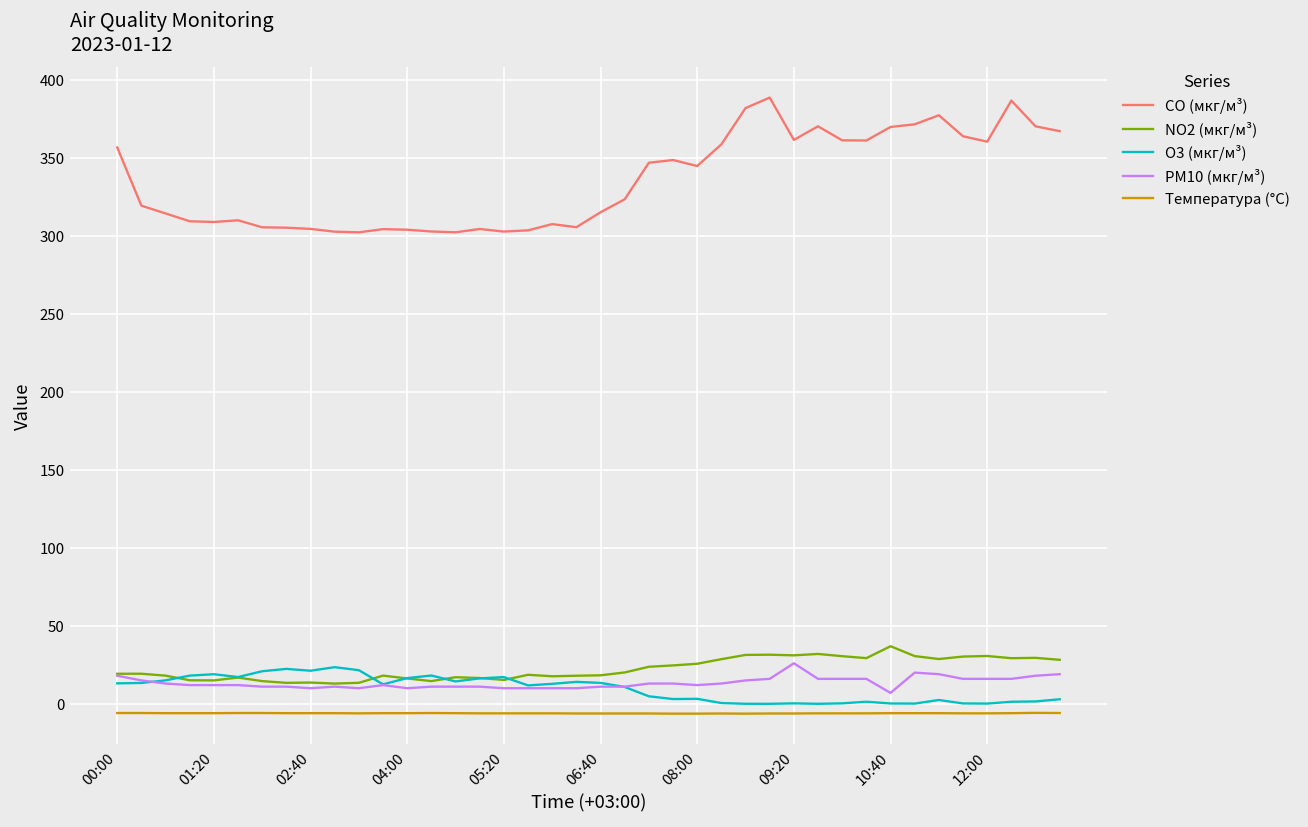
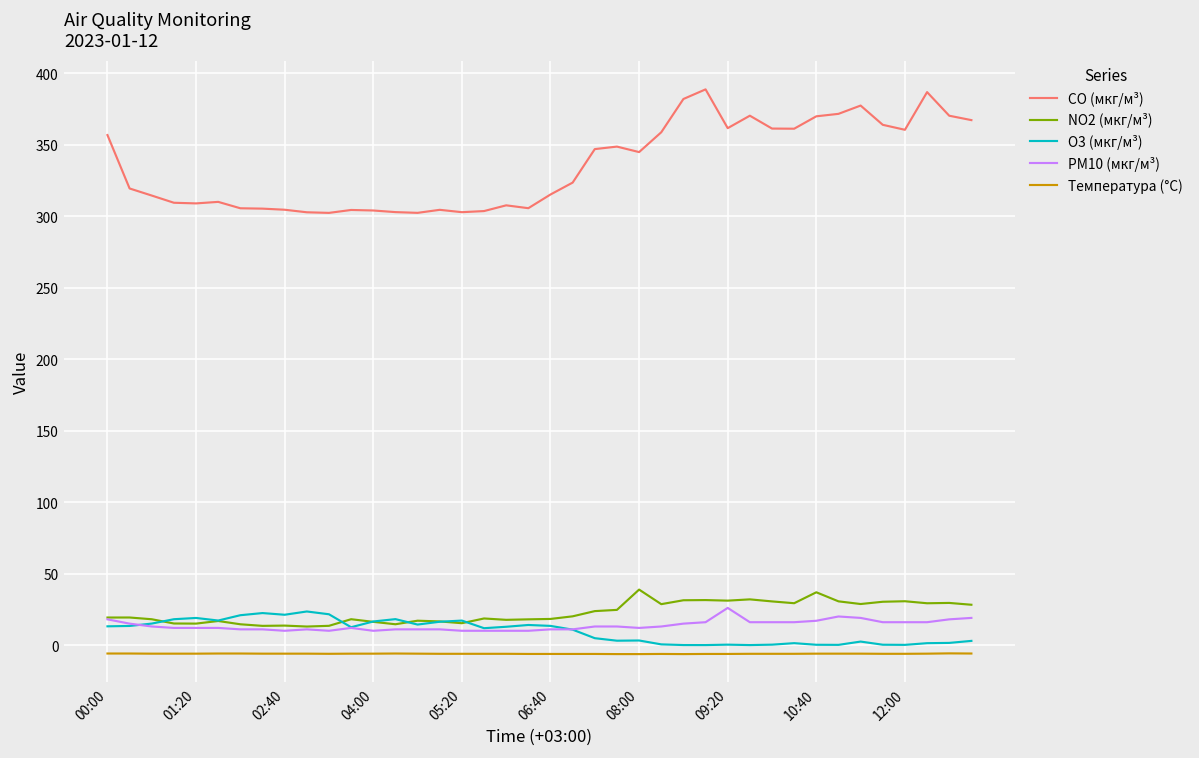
NO2 (мкг/м³), 08:00: 26 -> 39
PM10 (мкг/м³), 10:40: 7 -> 17
